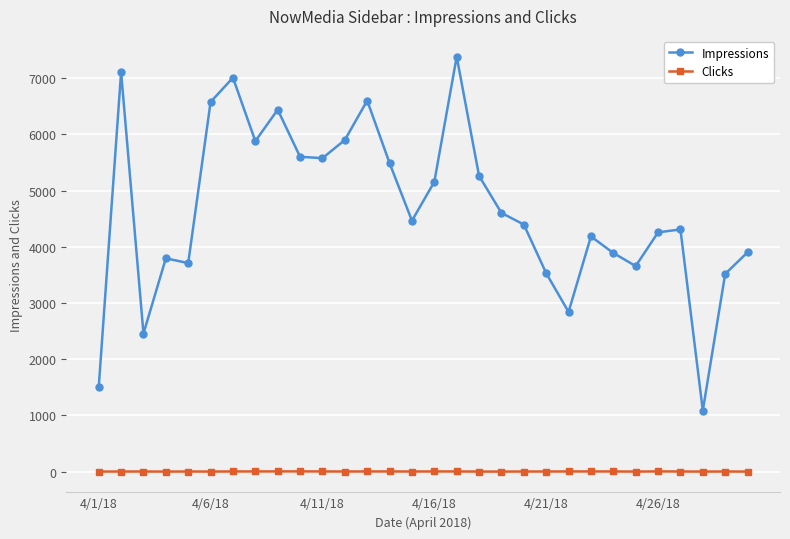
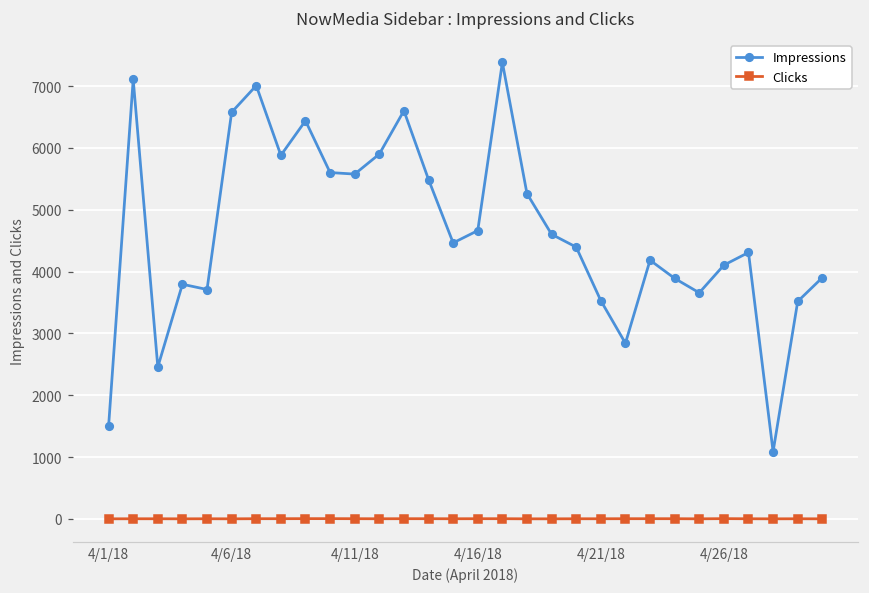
Impressions, 4/16/18: 5200 -> 4700
Impressions, 4/26/18: 4300 -> 4100
